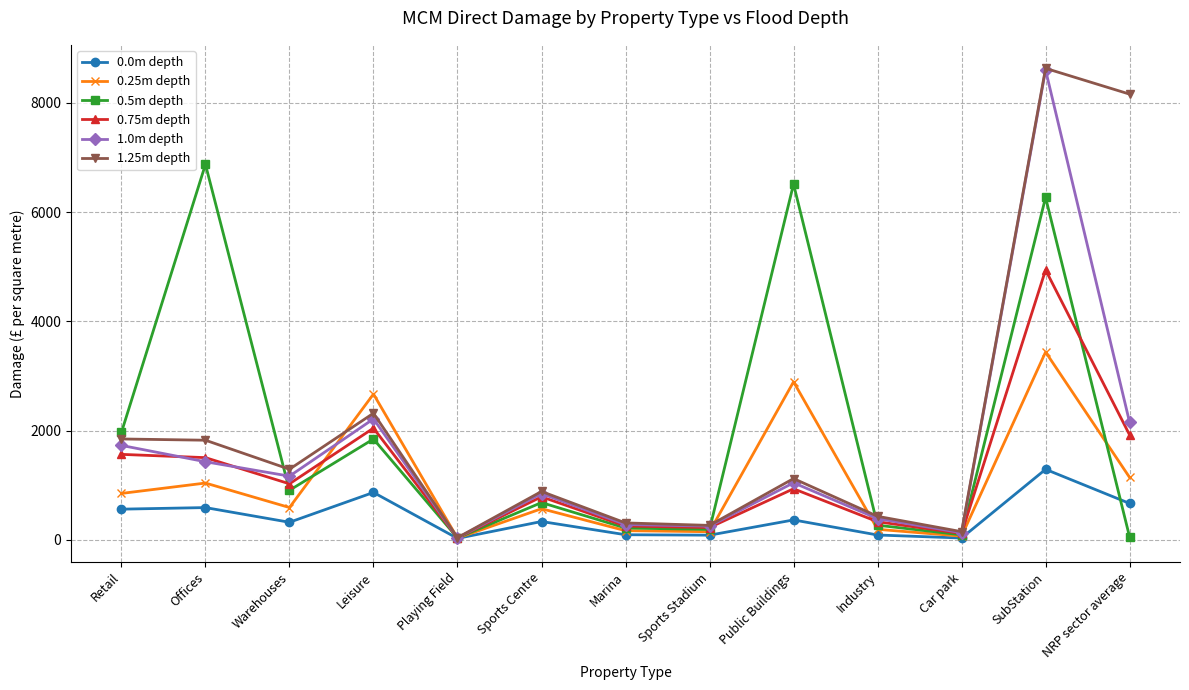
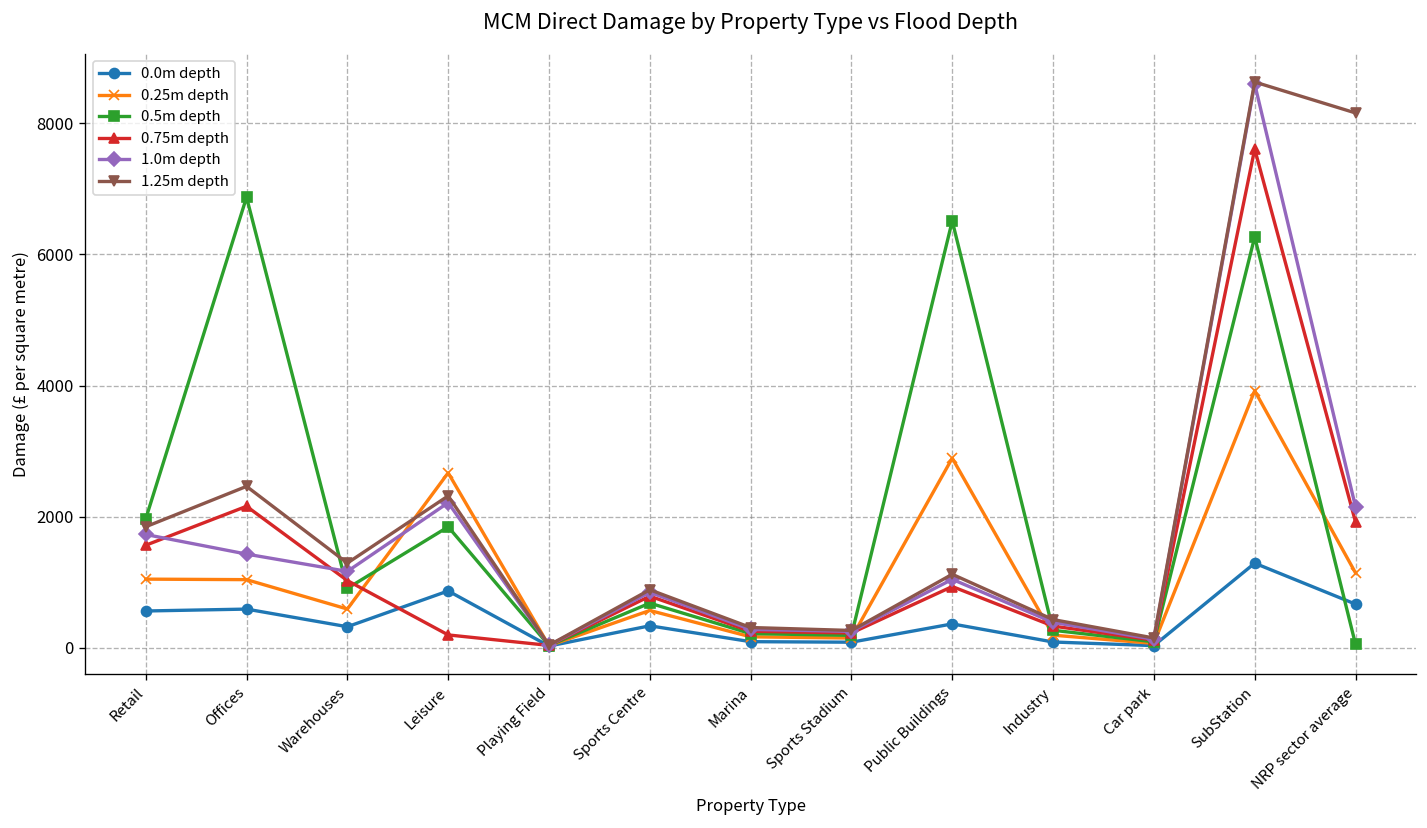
0.25m depth, Retail: 900 -> 1000
0.75m depth, Offices: 1500 -> 2200
1.25m depth, Offices: 1800 -> 2500
0.75m depth, Leisure: 2000 -> 200
0.25m depth, SubStation: 3400 -> 3900
0.75m depth, SubStation: 4900 -> 7600
